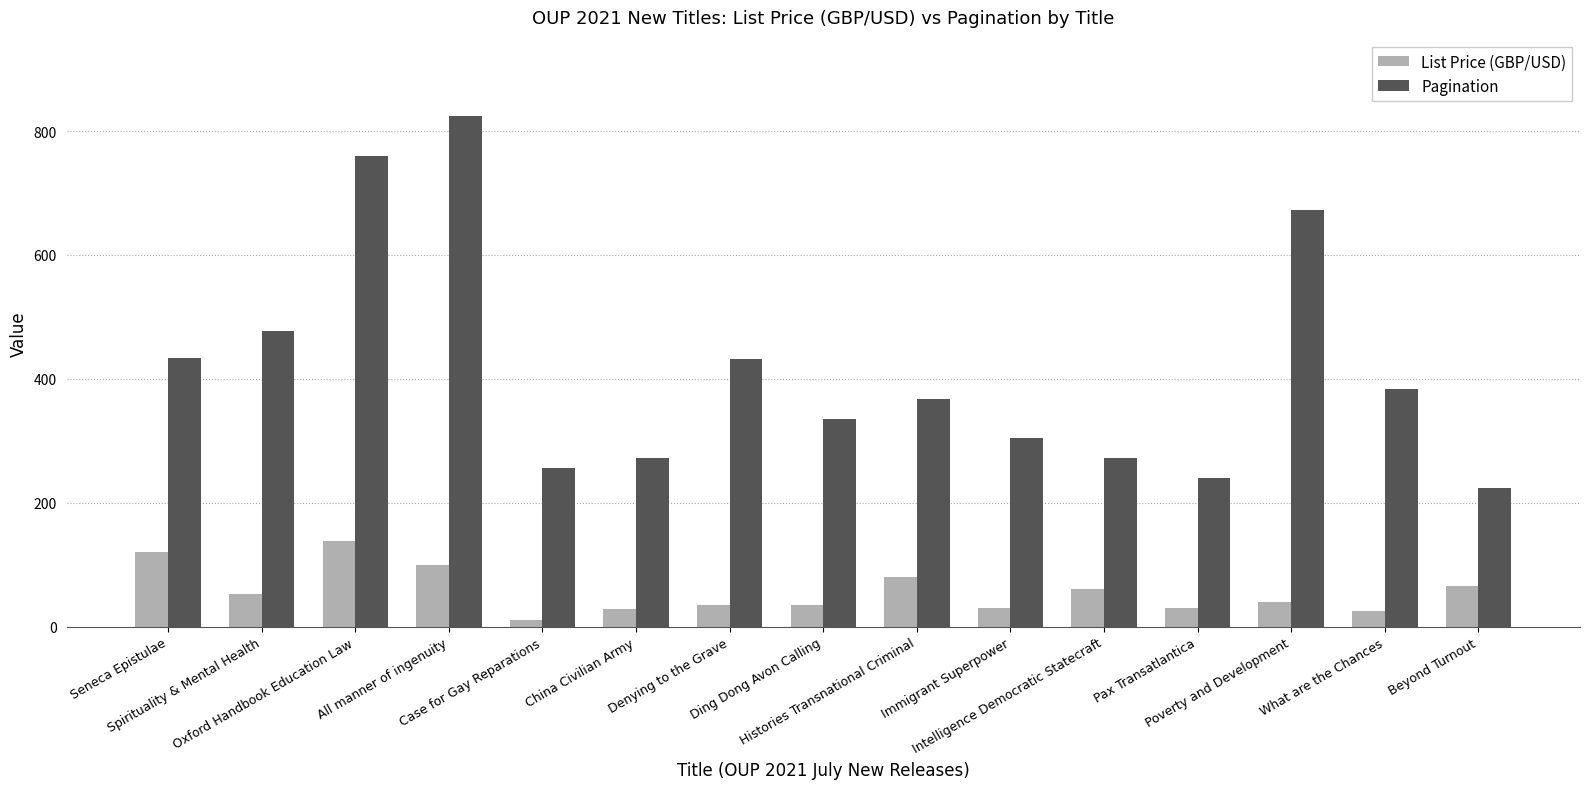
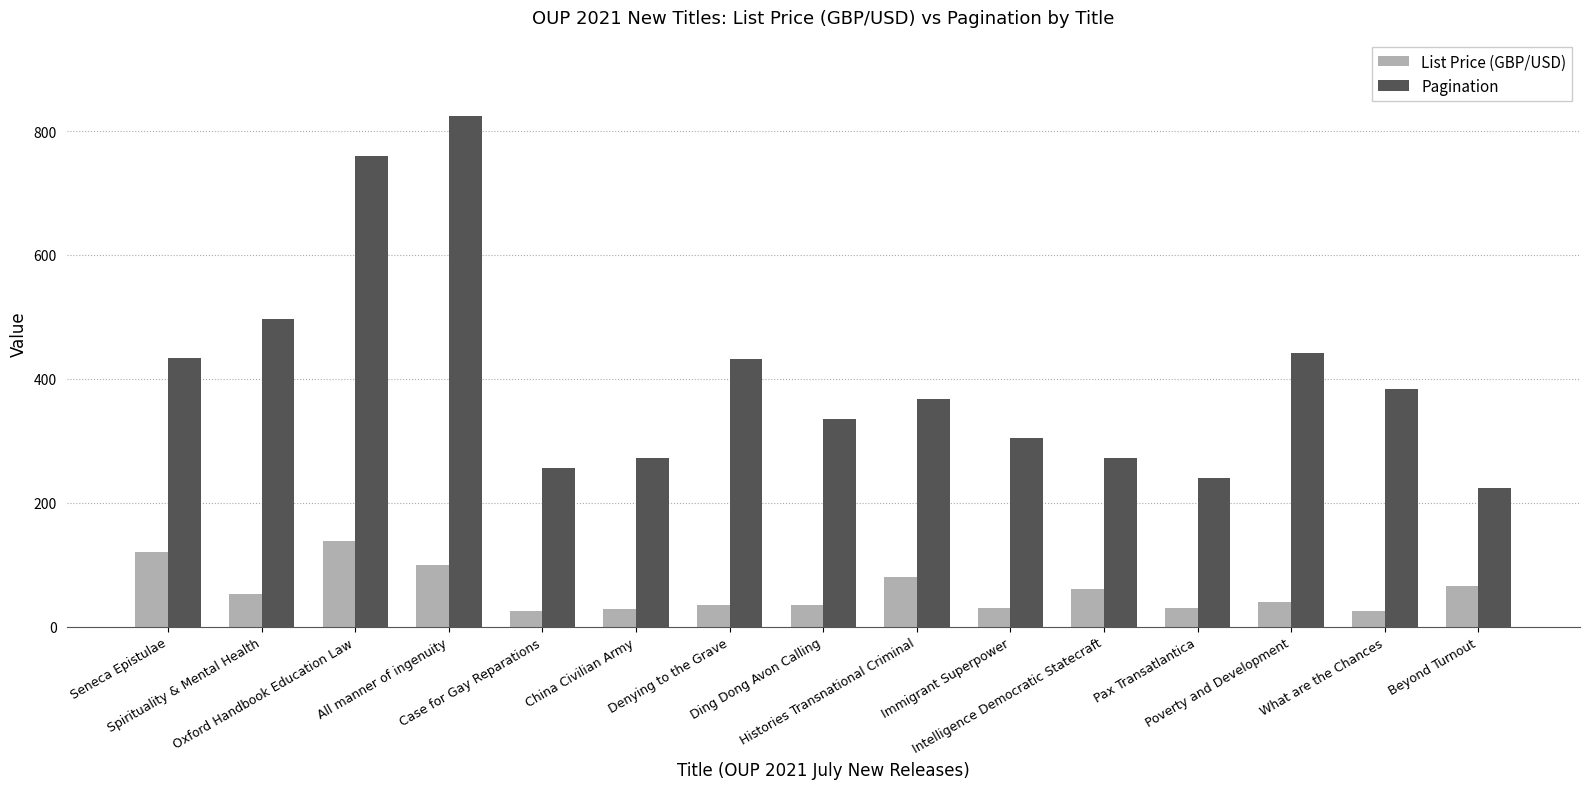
Pagination, Spirituality & Mental Health: 480 -> 500
List Price (GBP/USD), Case for Gay Reparations: 10 -> 20
Pagination, Poverty and Development: 670 -> 440
